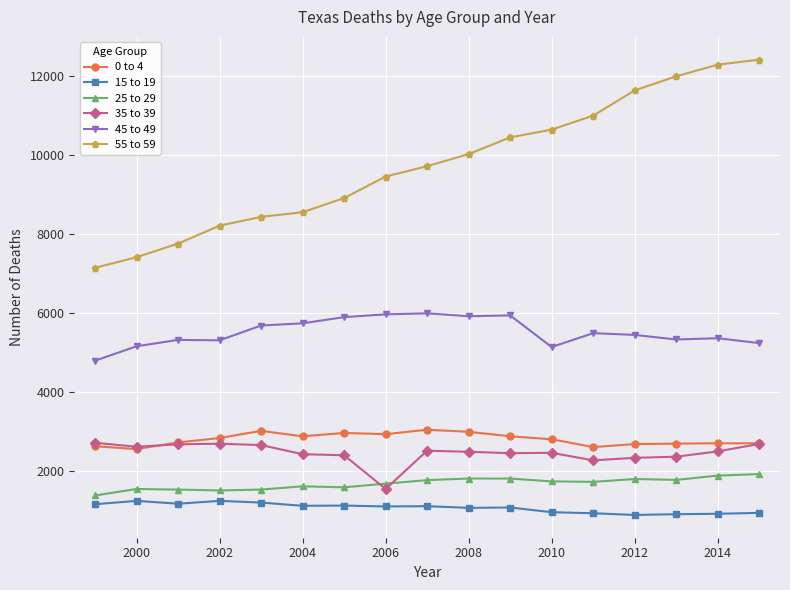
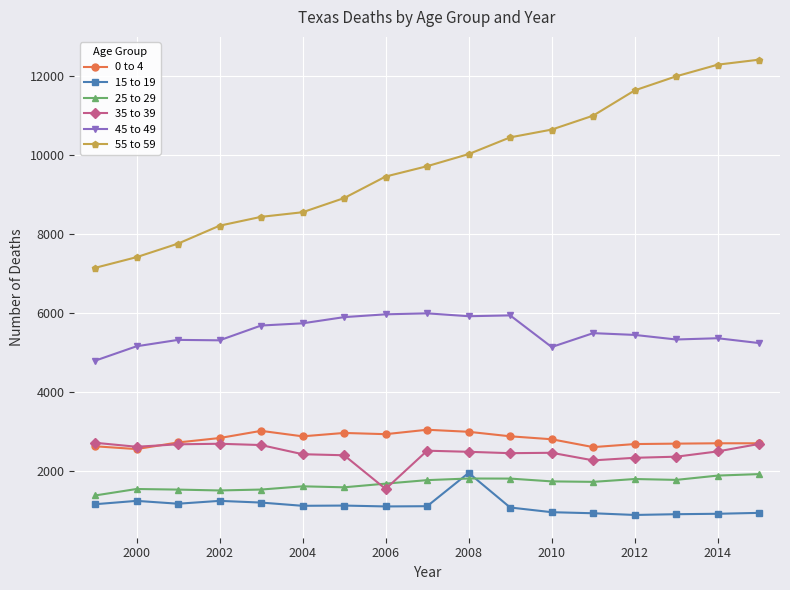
15 to 19, 2008: 1100 -> 1900
